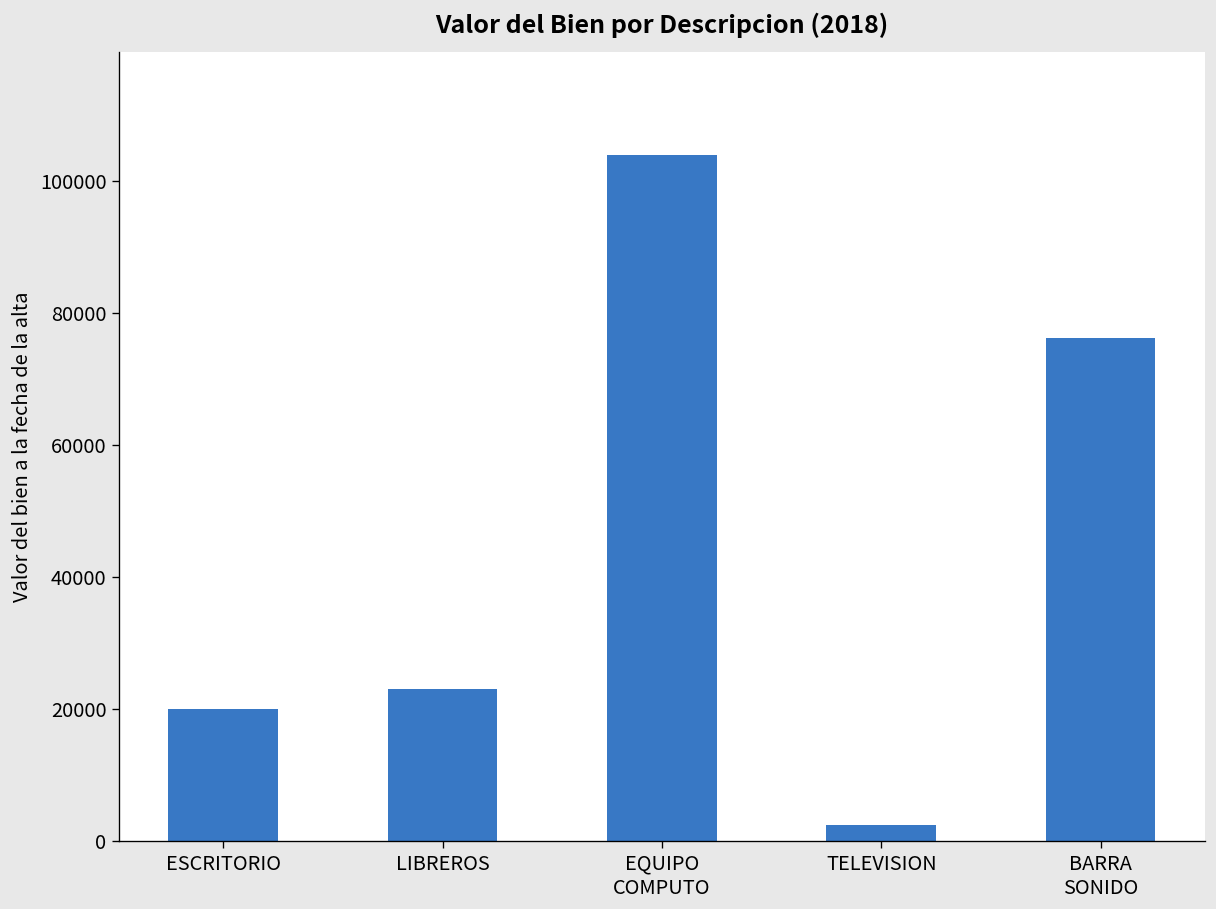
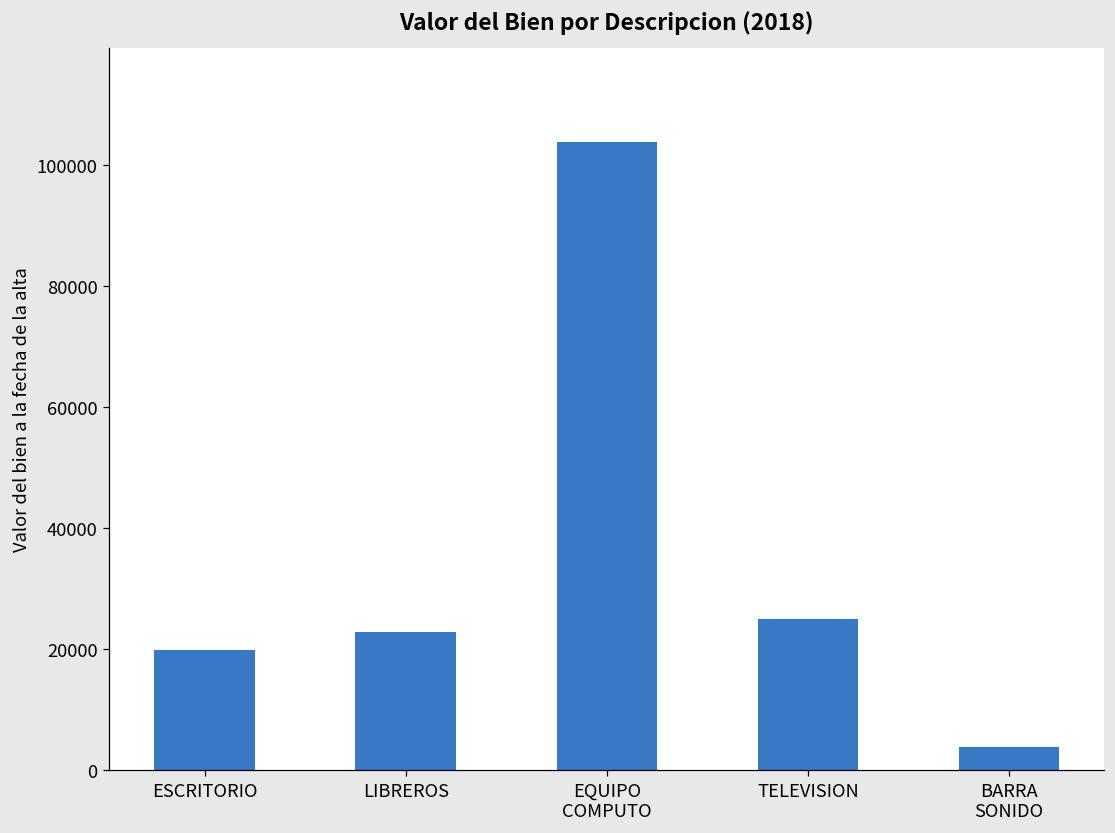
TELEVISION: 2000 -> 25000
BARRA SONIDO: 76000 -> 4000
